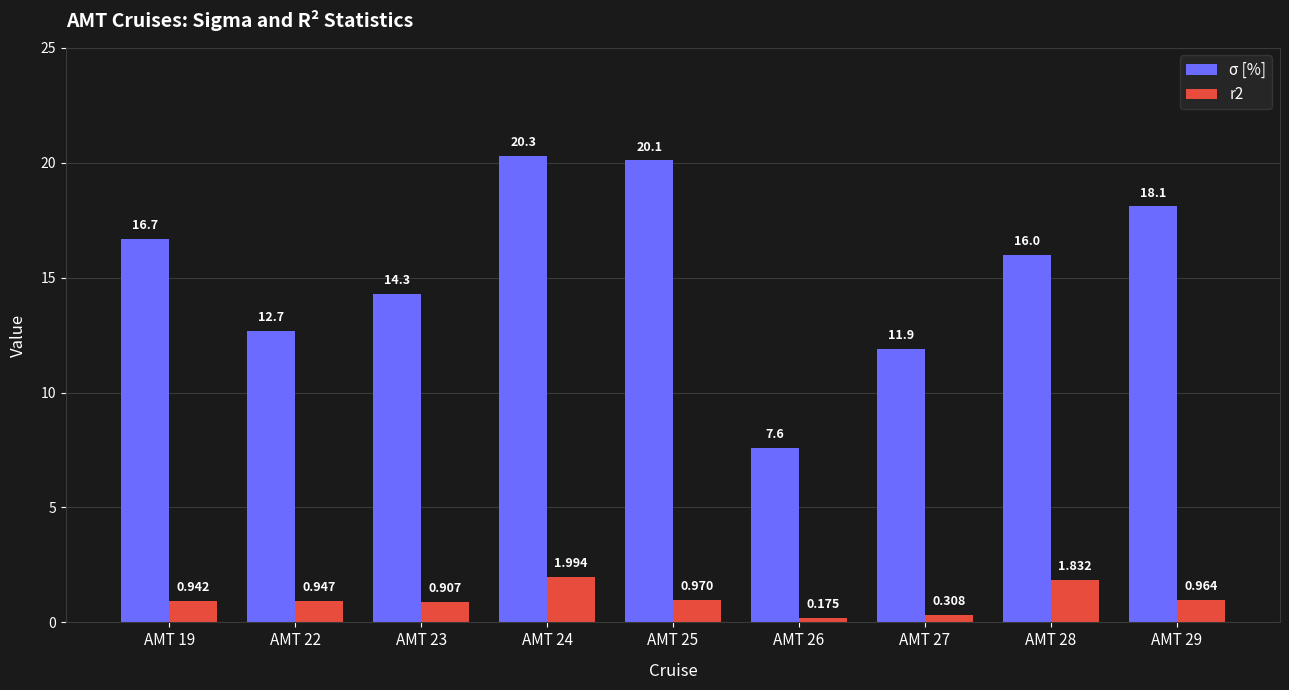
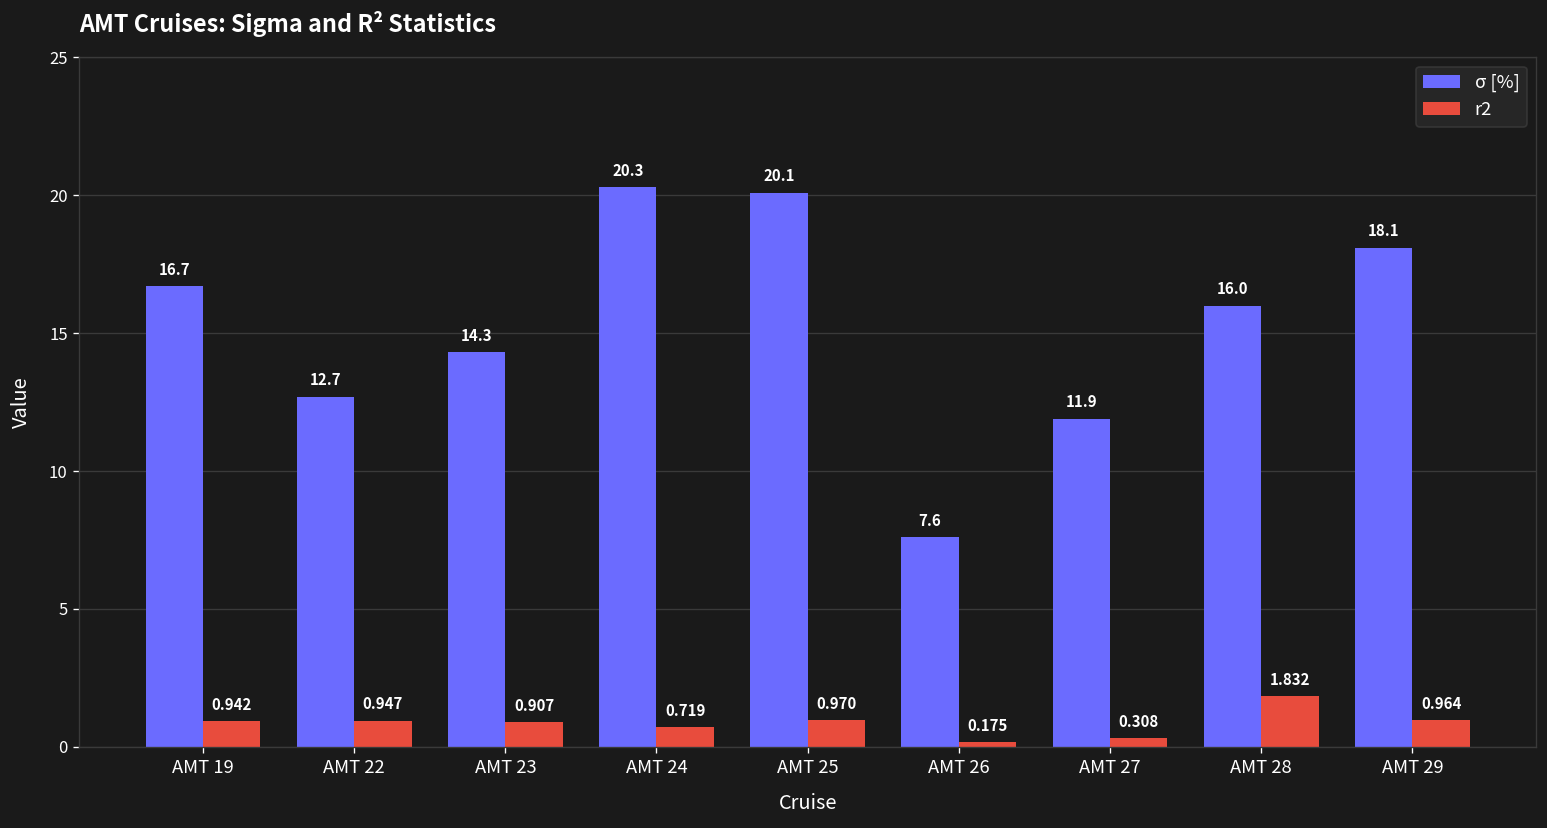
r2, AMT 24: 1.994 -> 0.719
